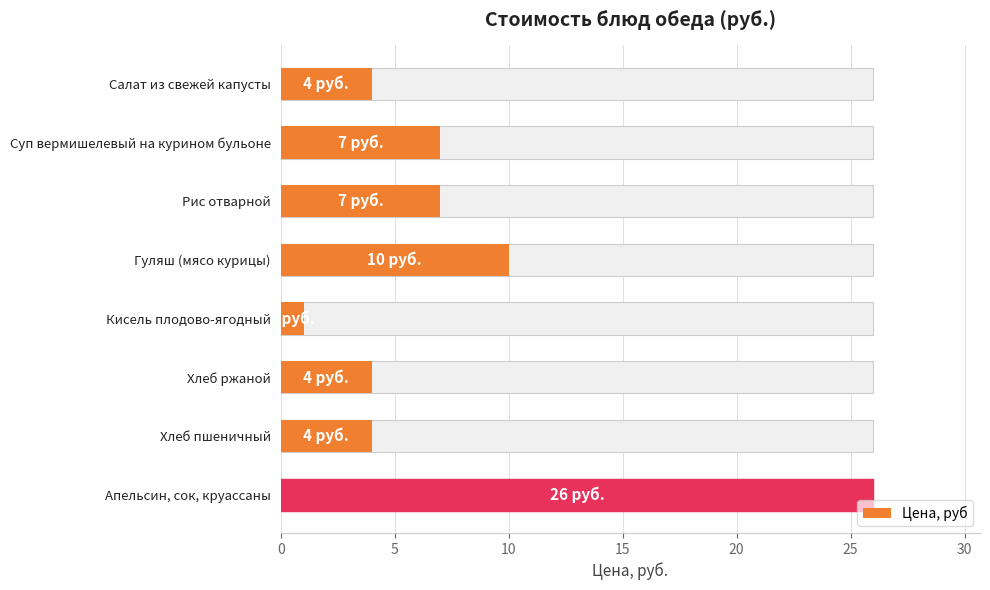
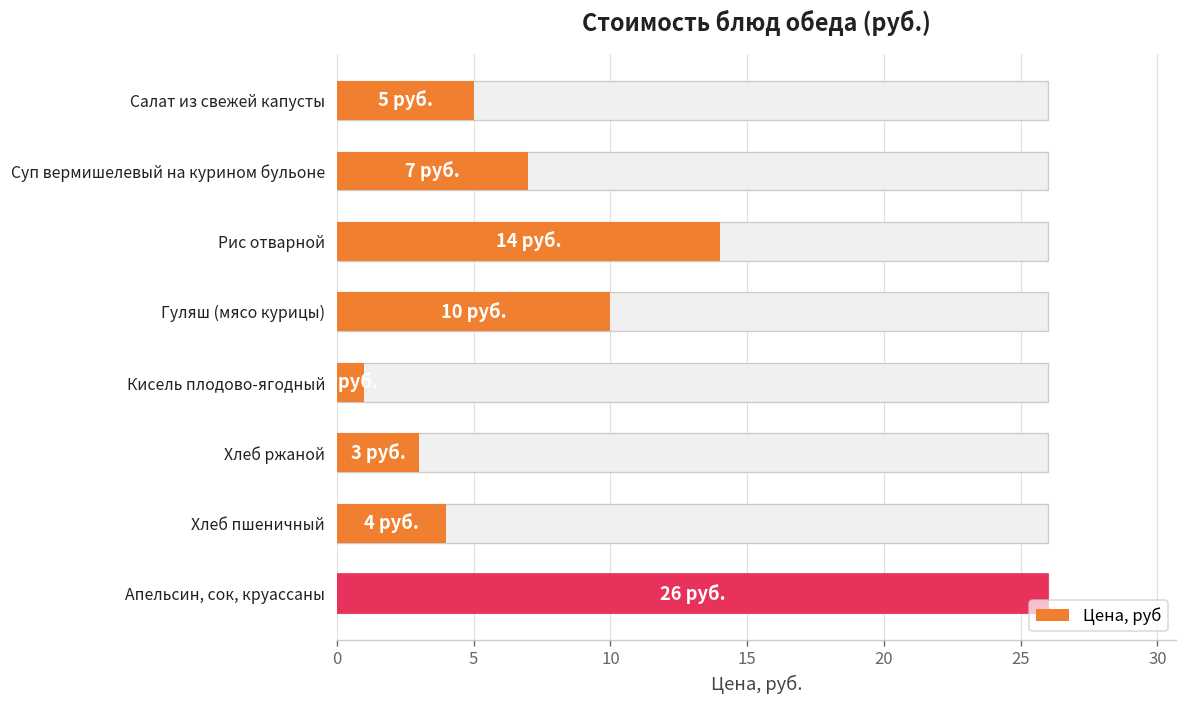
Цена, руб, Салат из свежей капусты: 4 -> 5
Цена, руб, Рис отварной: 7 -> 14
Цена, руб, Хлеб ржаной: 4 -> 3
